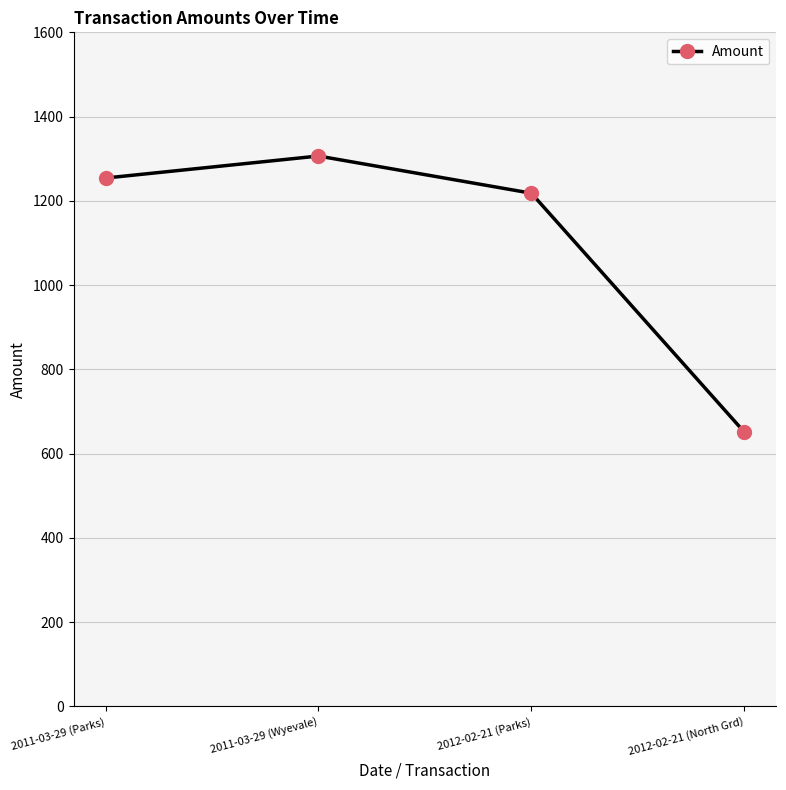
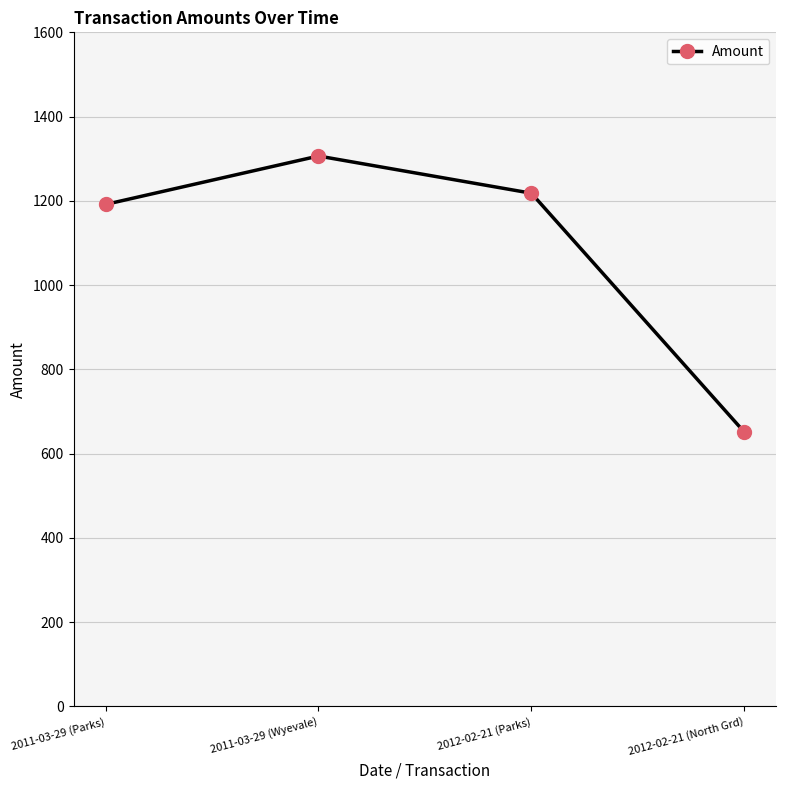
2011-03-29 (Parks): 1250 -> 1190
